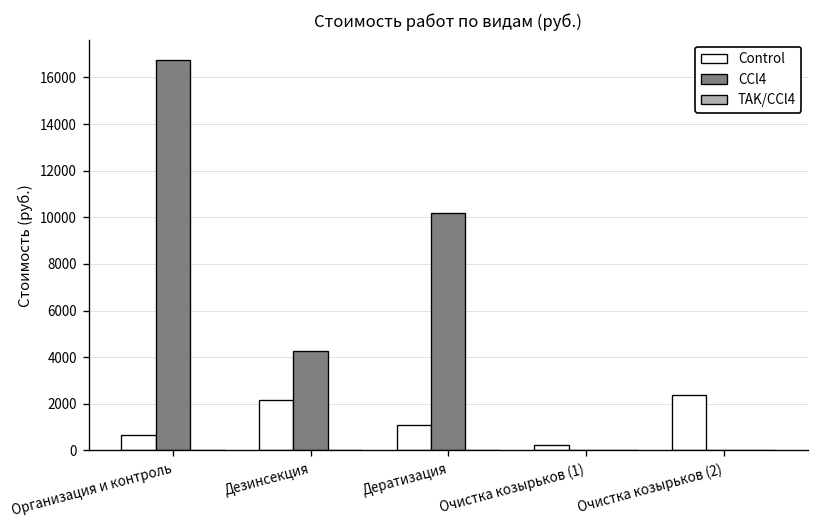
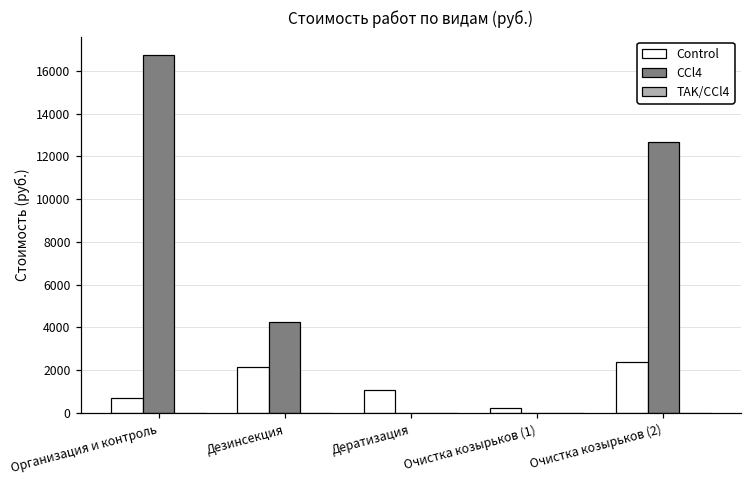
CCl4, Дератизация: 10200 -> 0
CCl4, Очистка козырьков (2): 0 -> 12700
